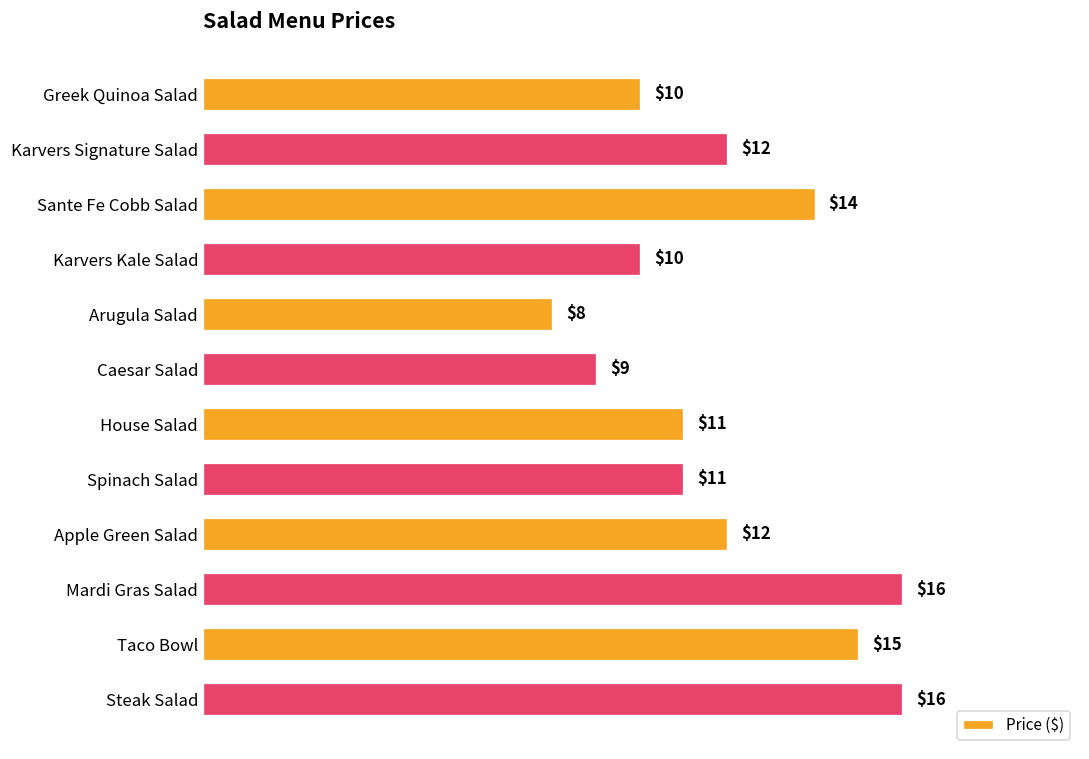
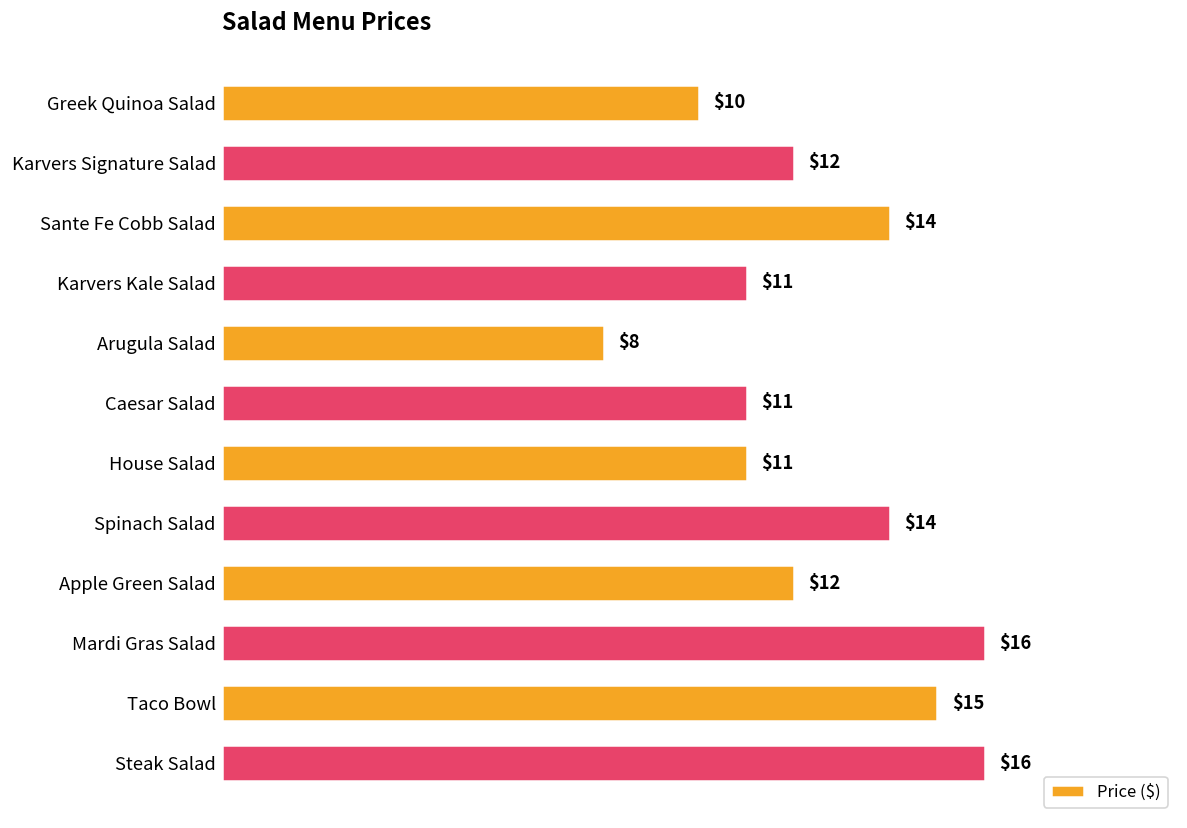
Karvers Kale Salad: $10 -> $11
Caesar Salad: $9 -> $11
Spinach Salad: $11 -> $14
